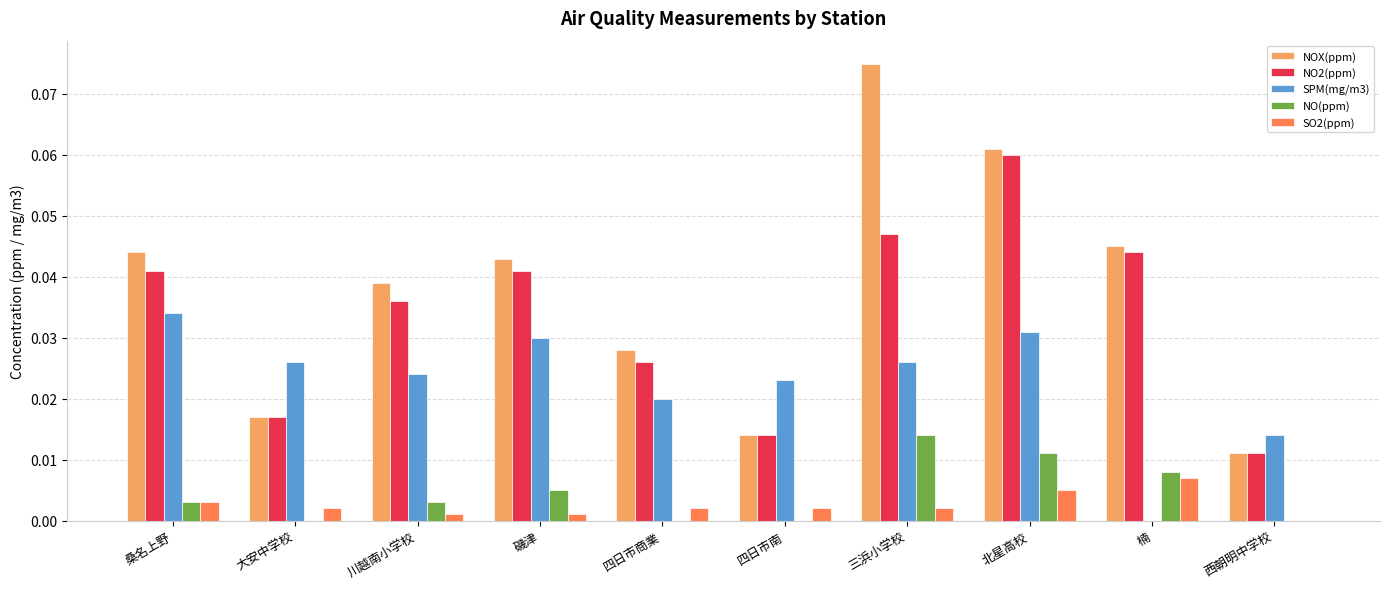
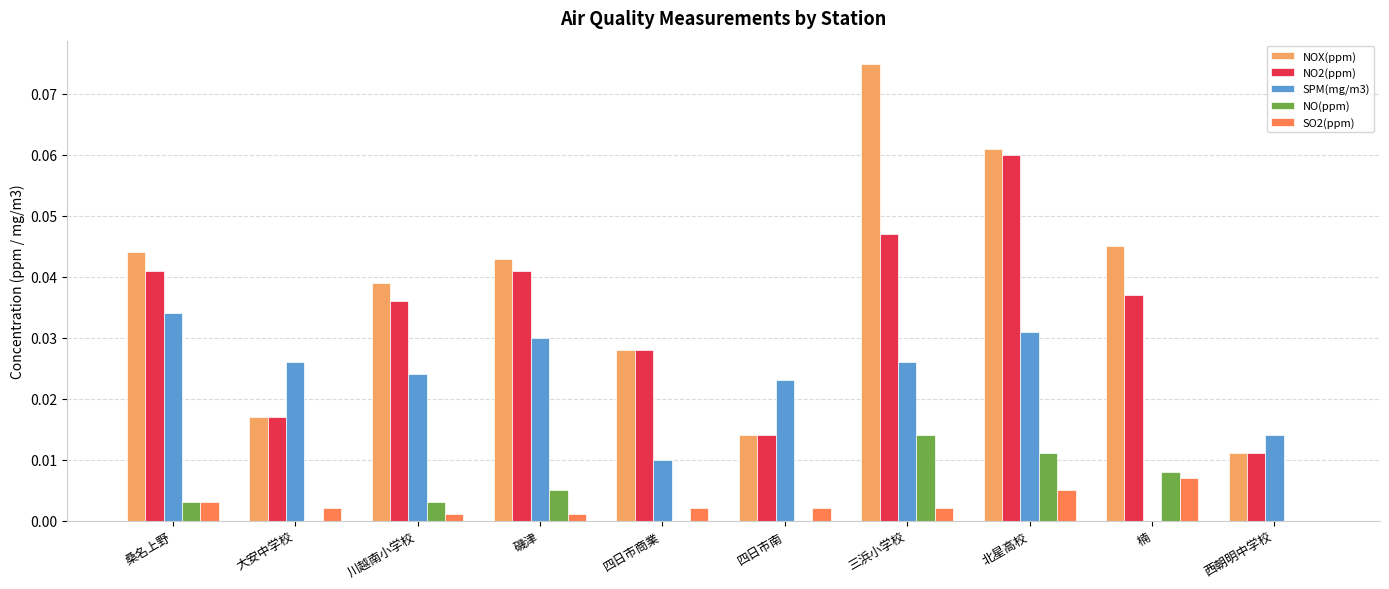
NO2(ppm), 四日市商業: 0.026 -> 0.028
SPM(mg/m3), 四日市商業: 0.02 -> 0.01
NO2(ppm), 楠: 0.044 -> 0.037
